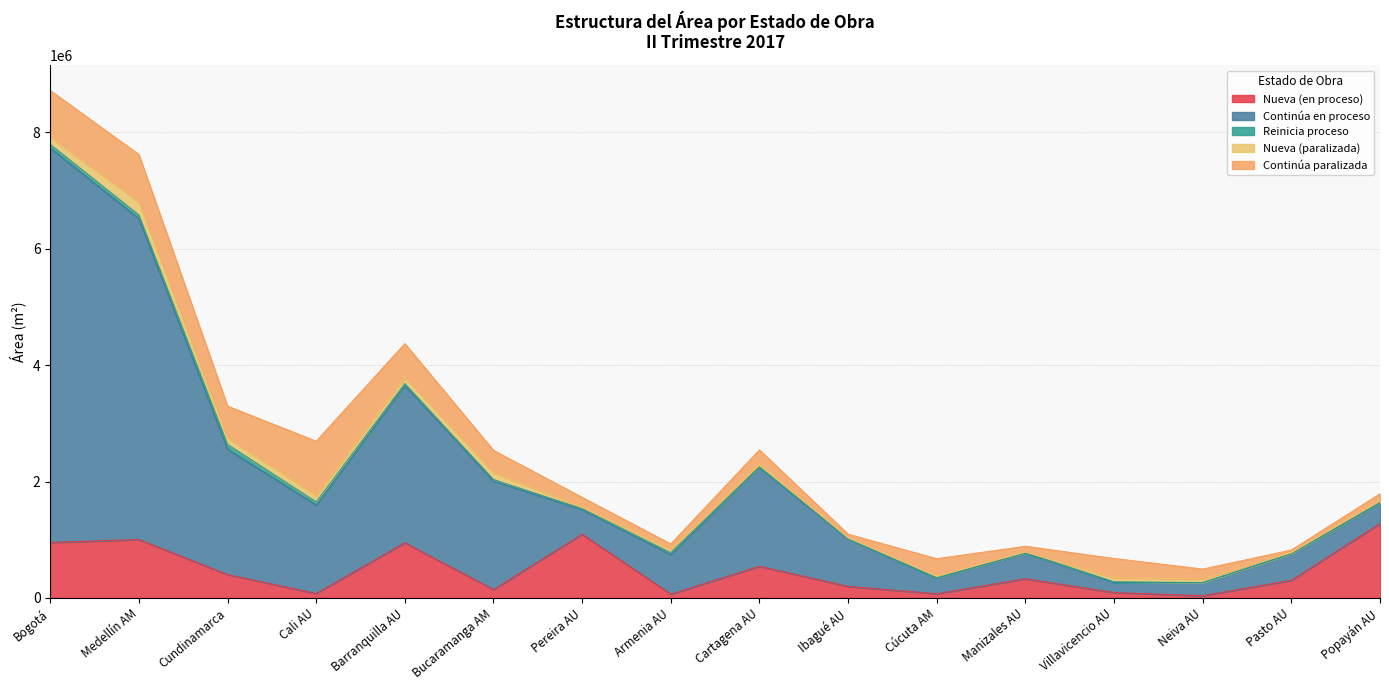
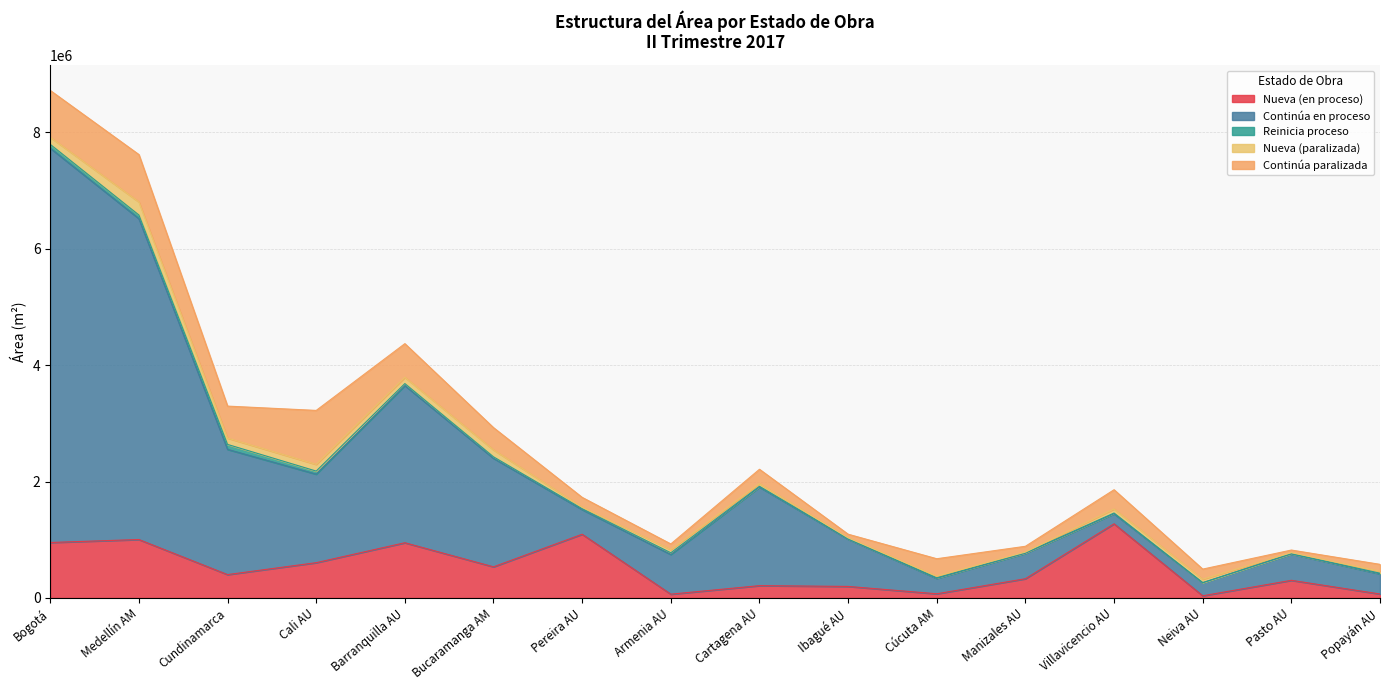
Nueva (en proceso), Cali AU: 100000 -> 600000
Nueva (en proceso), Bucaramanga AM: 100000 -> 500000
Nueva (en proceso), Cartagena AU: 500000 -> 200000
Nueva (en proceso), Villavicencio AU: 100000 -> 1300000
Nueva (en proceso), Popayán AU: 1300000 -> 100000
